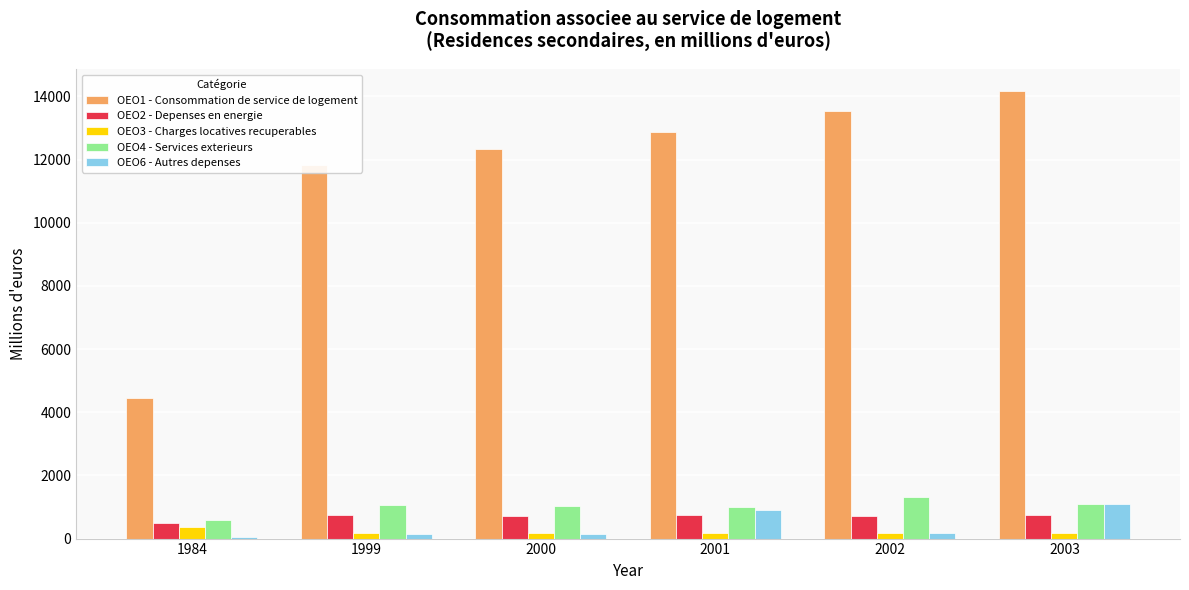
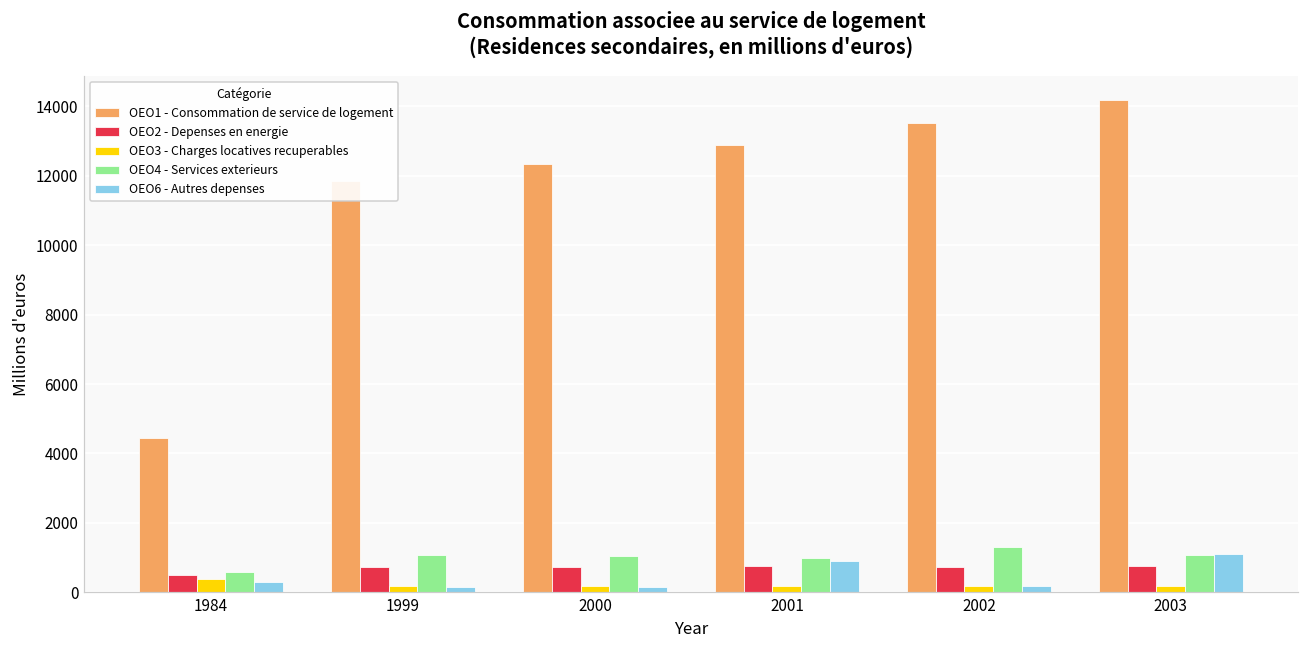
OEO6 - Autres depenses, 1984: 0 -> 300
